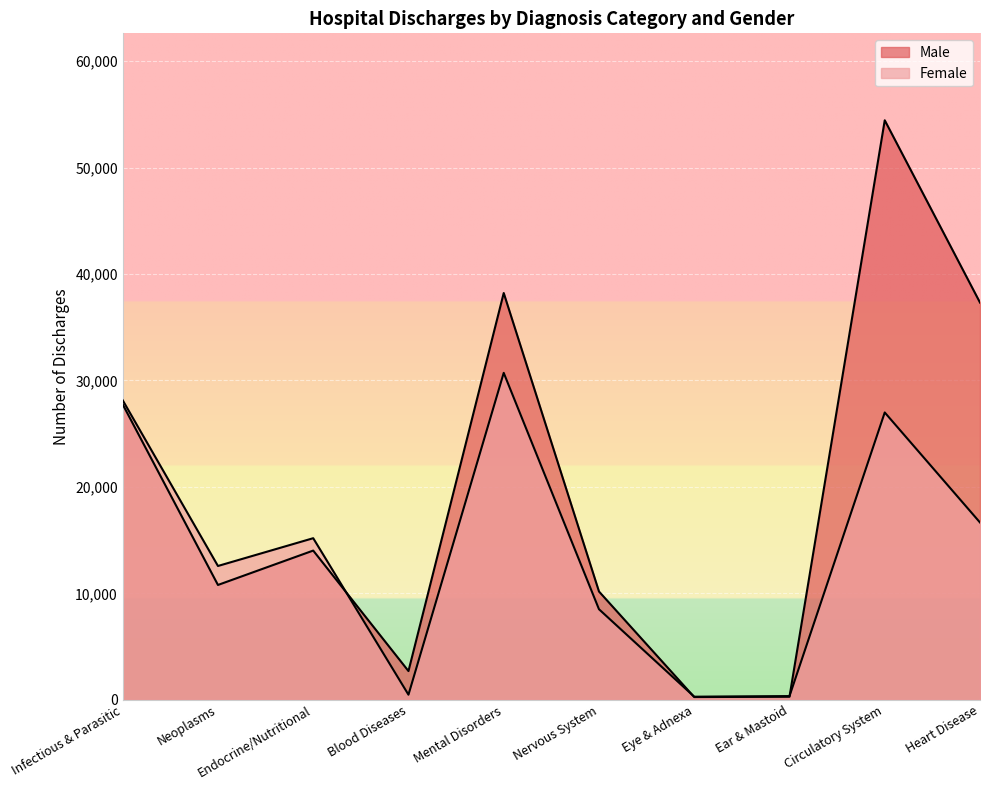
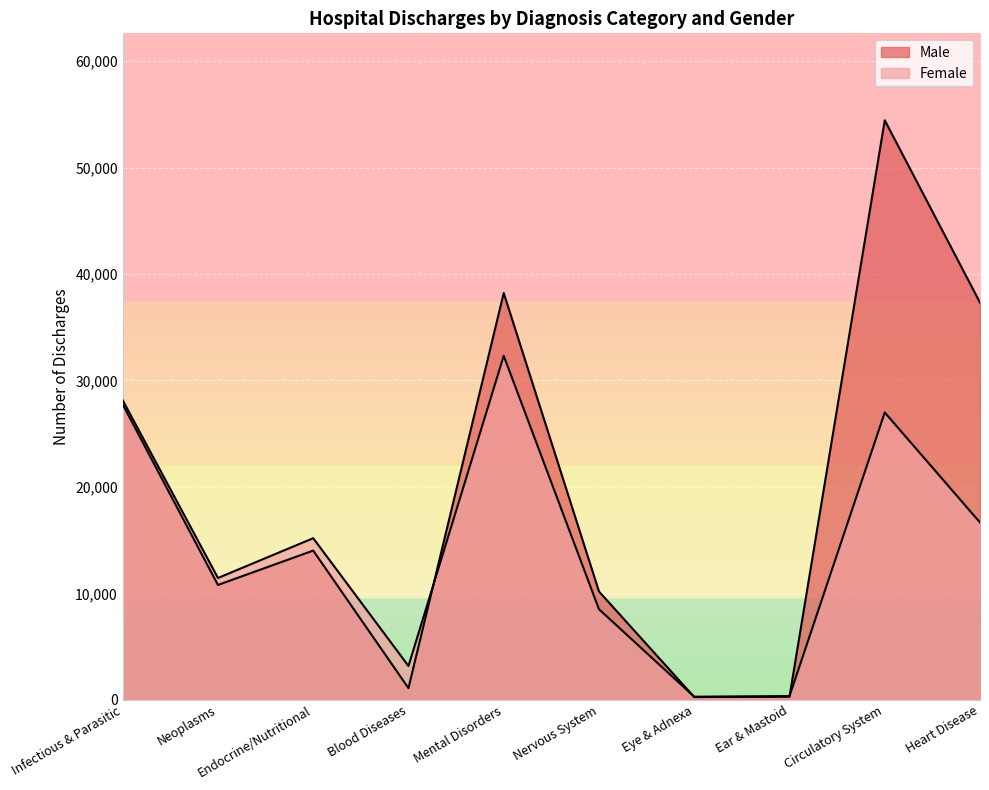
Female, Neoplasms: 12,600 -> 11,500
Male, Blood Diseases: 2,700 -> 1,100
Female, Blood Diseases: 500 -> 3,200
Female, Mental Disorders: 30,700 -> 32,300
